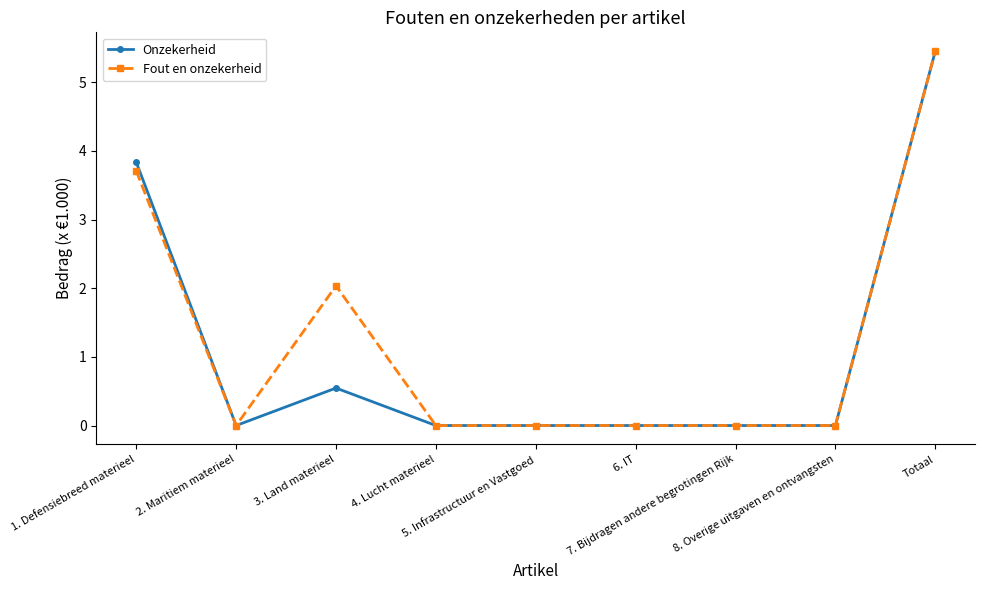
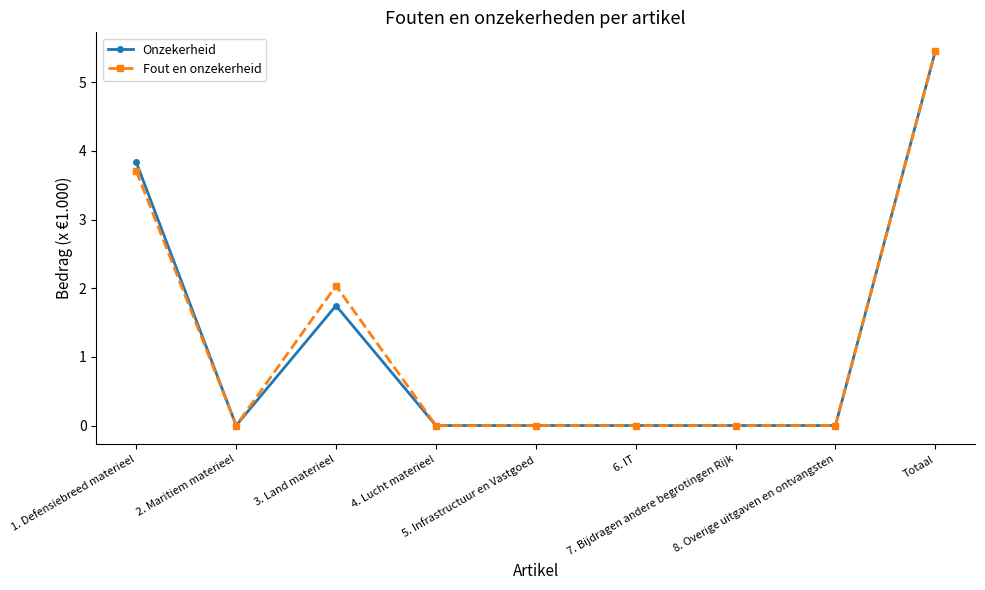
Onzekerheid, 3. Land materieel: 0.5 -> 1.7
